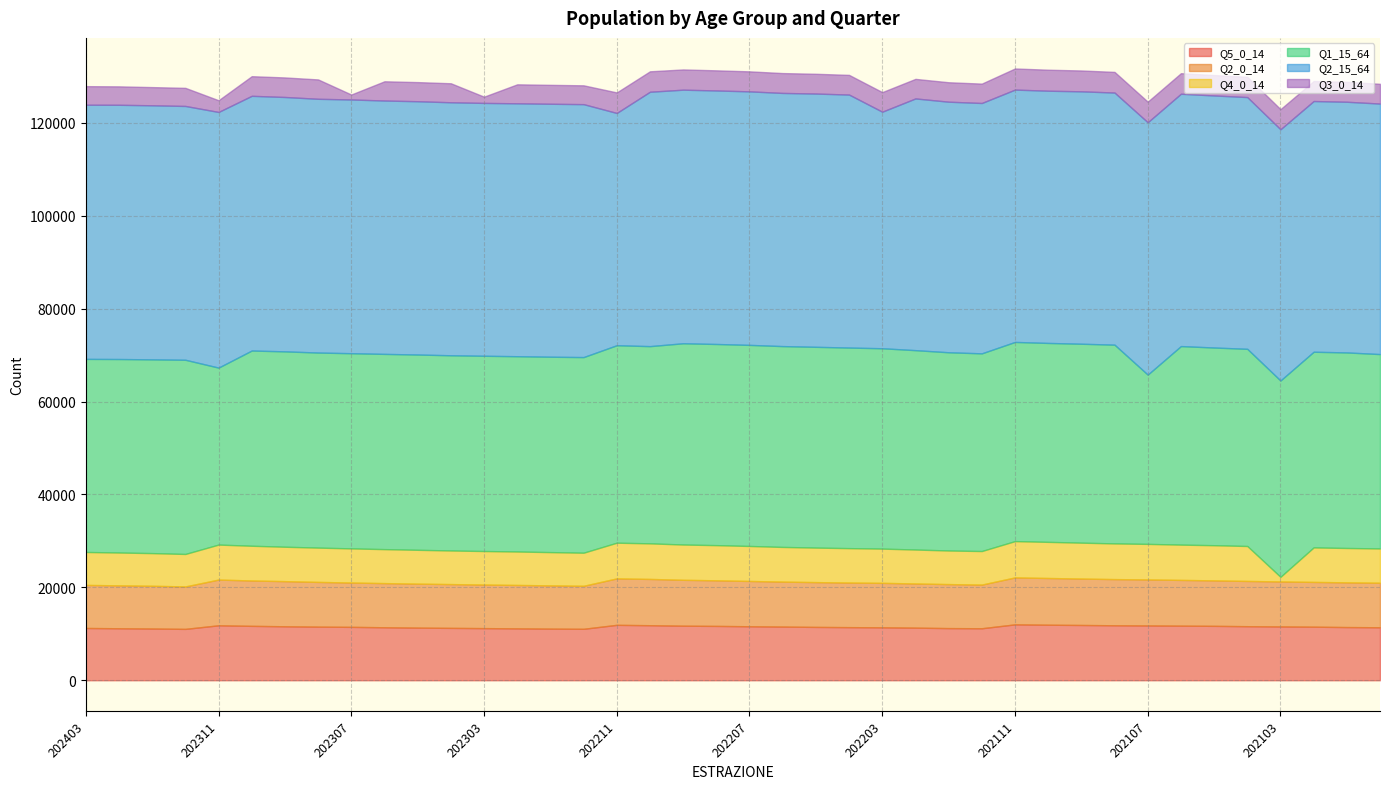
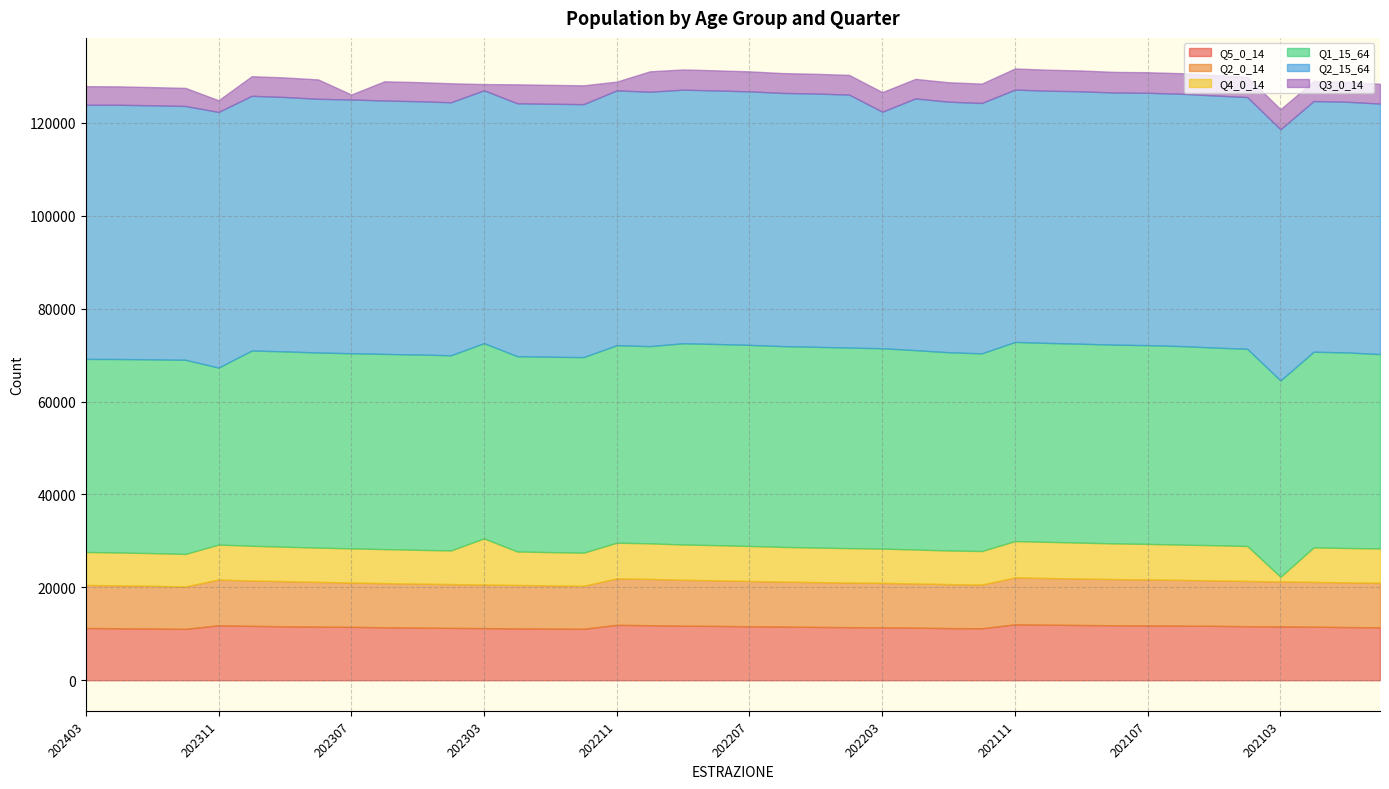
Q4_0_14, 202303: 7000 -> 10000
Q2_15_64, 202211: 50000 -> 55000
Q3_0_14, 202211: 4000 -> 2000
Q1_15_64, 202107: 36000 -> 43000
